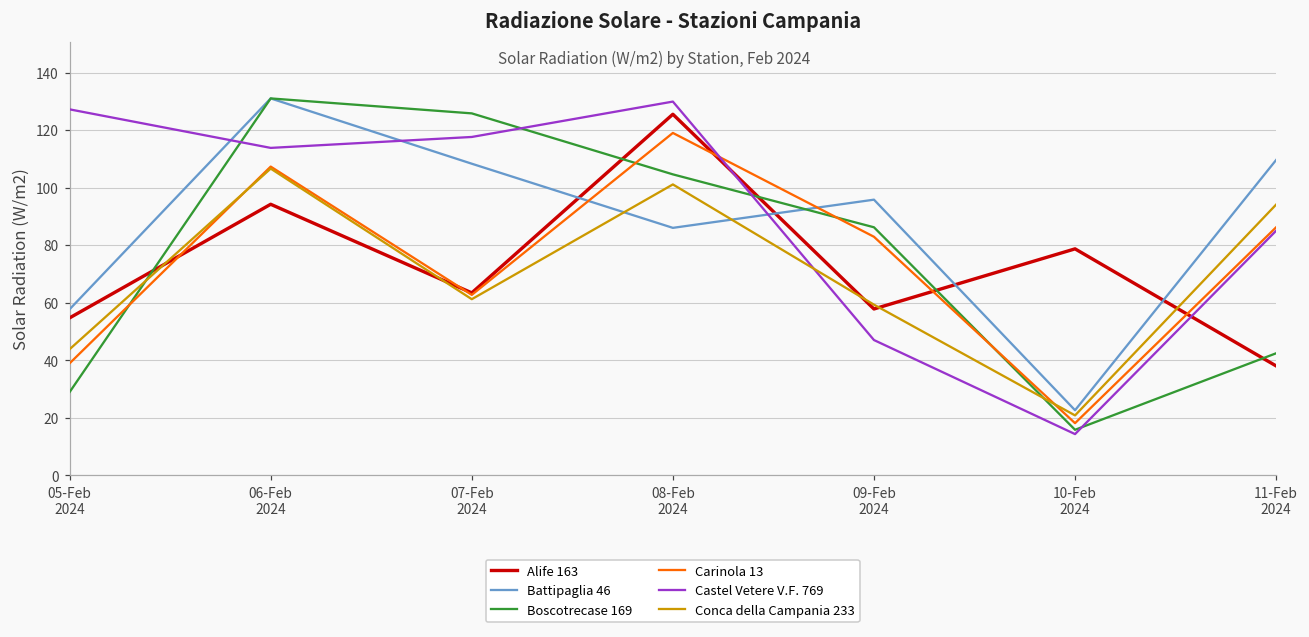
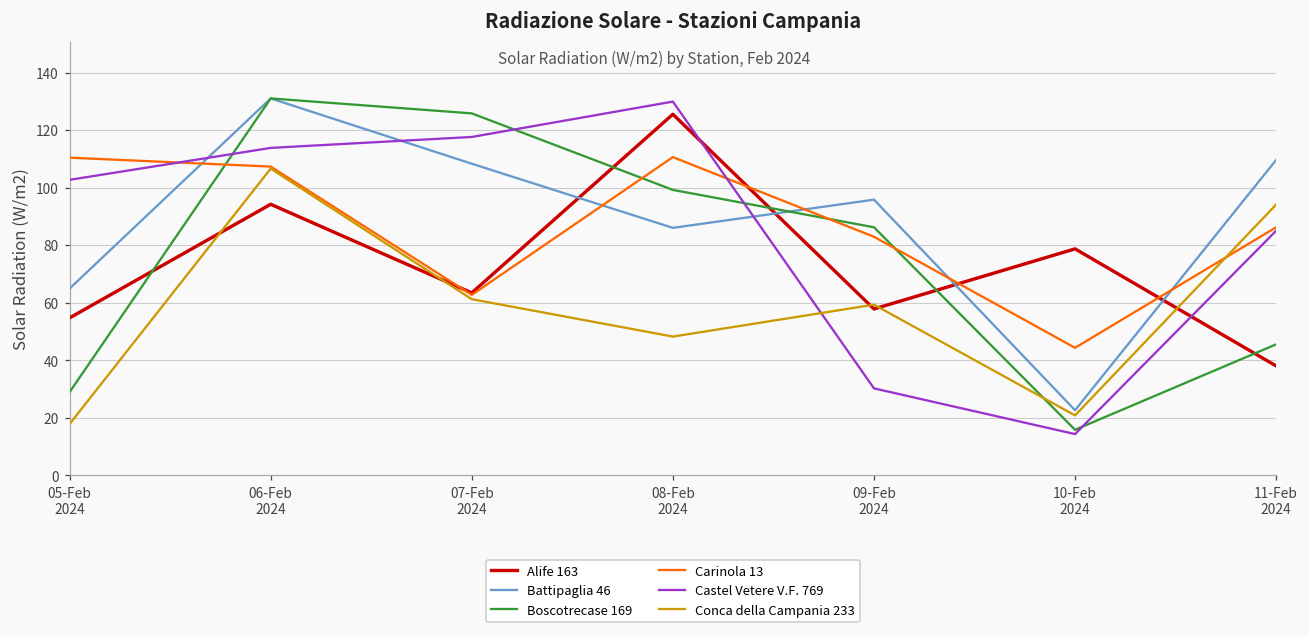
Battipaglia 46, 05-Feb 2024: 58 -> 65
Carinola 13, 05-Feb 2024: 39 -> 110
Castel Vetere V.F. 769, 05-Feb 2024: 127 -> 103
Conca della Campania 233, 05-Feb 2024: 44 -> 18
Boscotrecase 169, 08-Feb 2024: 105 -> 99
Carinola 13, 08-Feb 2024: 119 -> 111
Conca della Campania 233, 08-Feb 2024: 101 -> 48
Castel Vetere V.F. 769, 09-Feb 2024: 47 -> 30
Carinola 13, 10-Feb 2024: 18 -> 44
Boscotrecase 169, 11-Feb 2024: 42 -> 46
